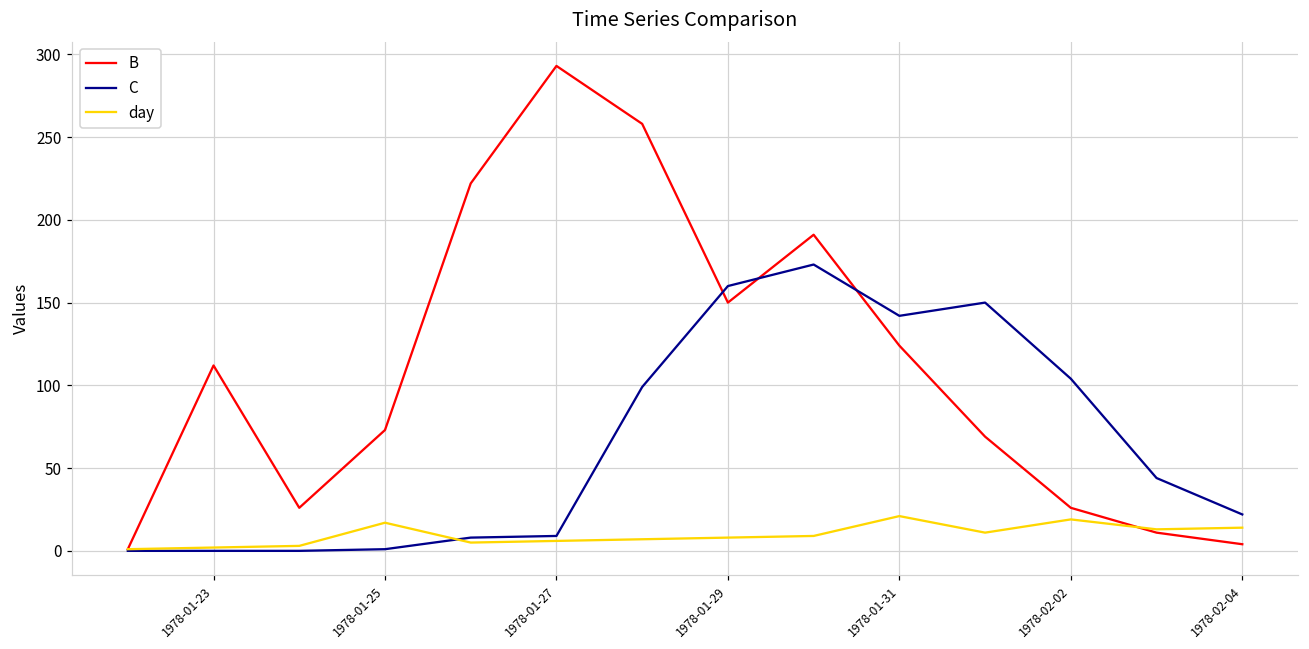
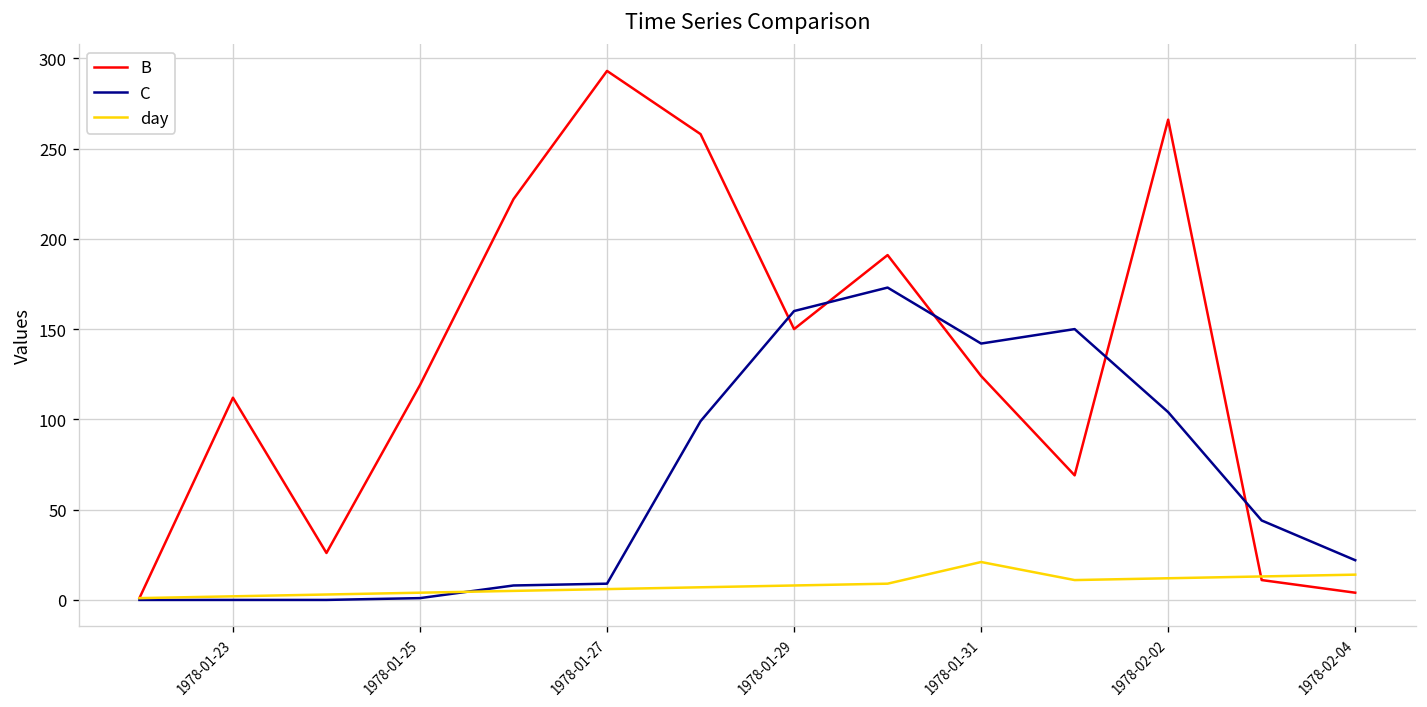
B, 1978-01-25: 73 -> 119
day, 1978-01-25: 17 -> 4
B, 1978-02-02: 26 -> 266
day, 1978-02-02: 19 -> 12
